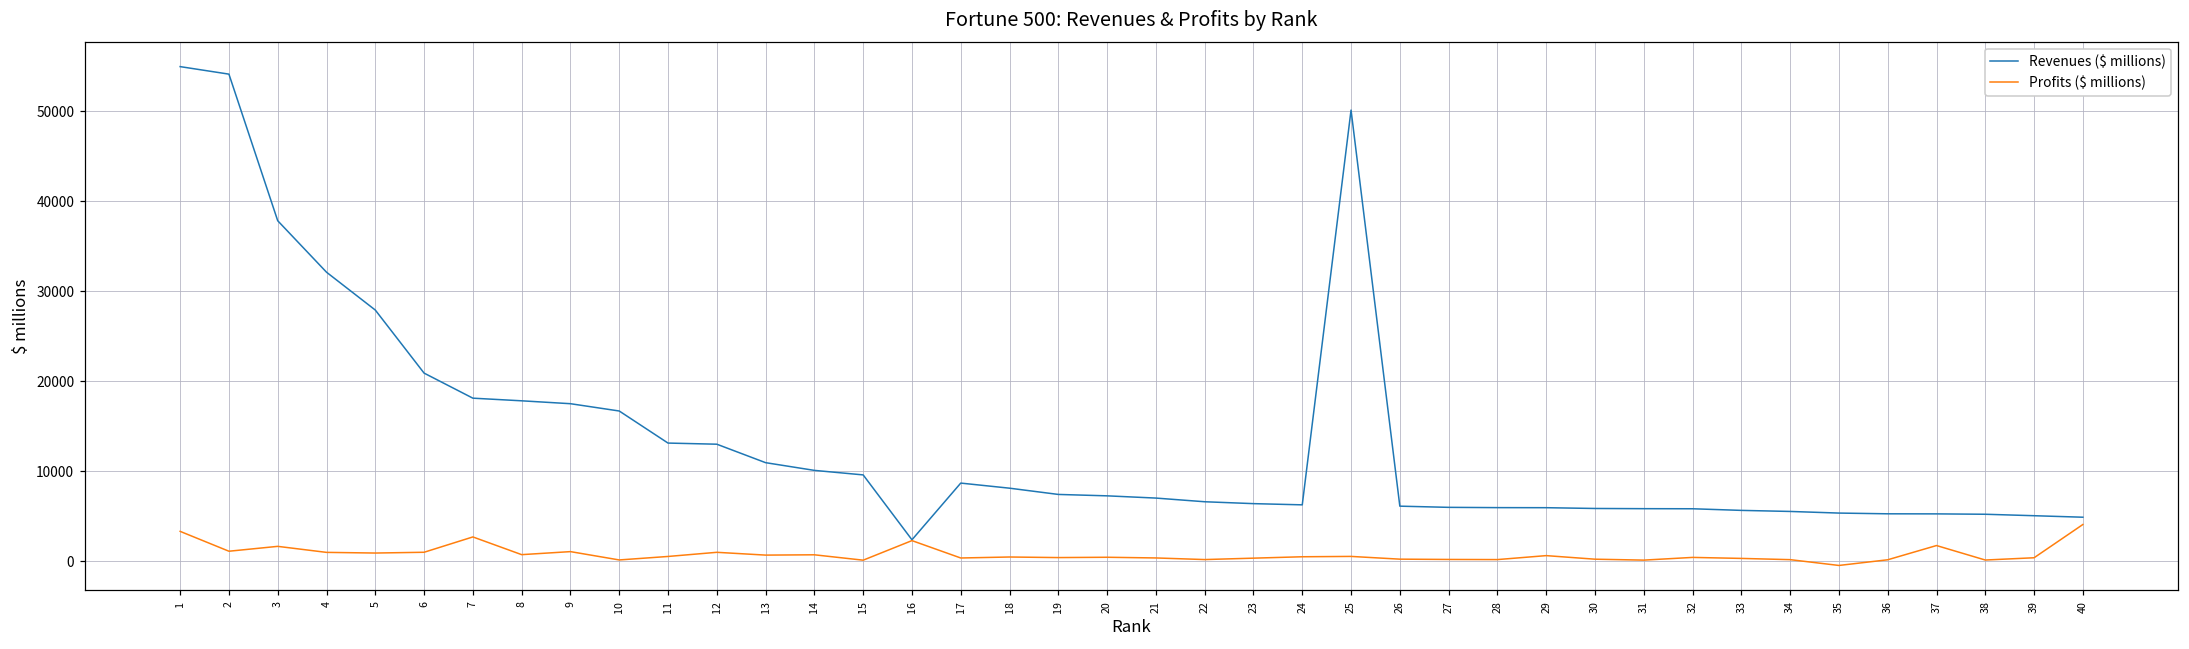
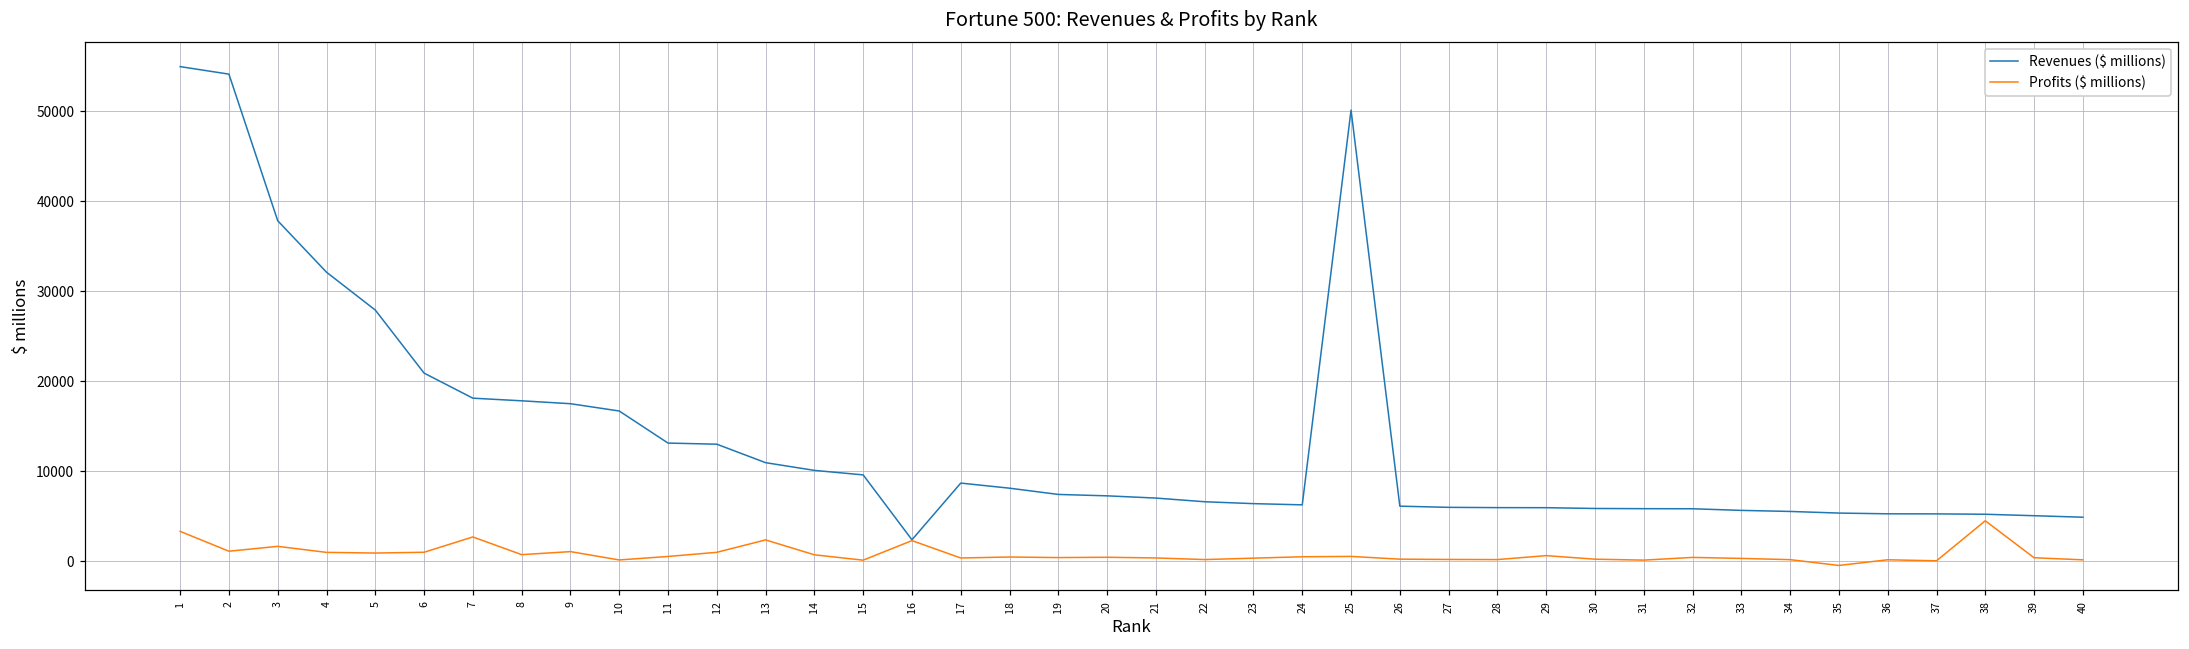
Profits ($ millions), 13: 1000 -> 2000
Profits ($ millions), 37: 2000 -> 0
Profits ($ millions), 38: 0 -> 5000
Profits ($ millions), 40: 4000 -> 0
